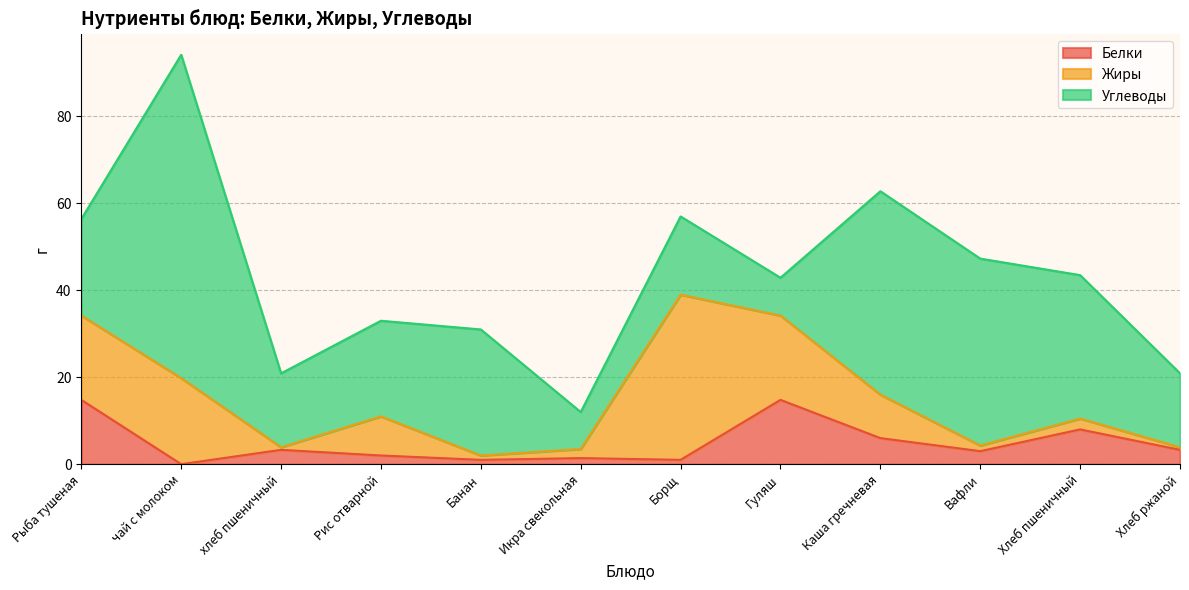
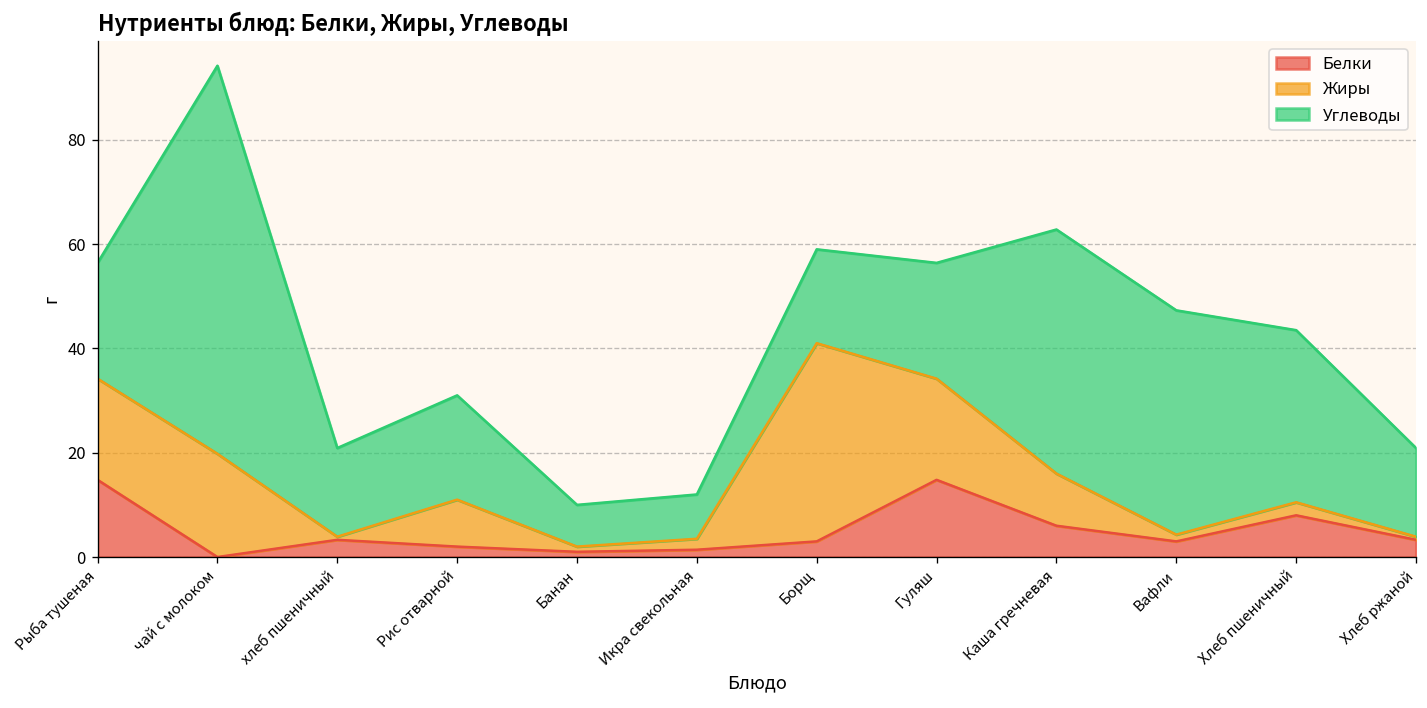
Углеводы, Рис отварной: 22 -> 20
Углеводы, Банан: 29 -> 8
Белки, Борщ: 1 -> 3
Углеводы, Гуляш: 9 -> 22
